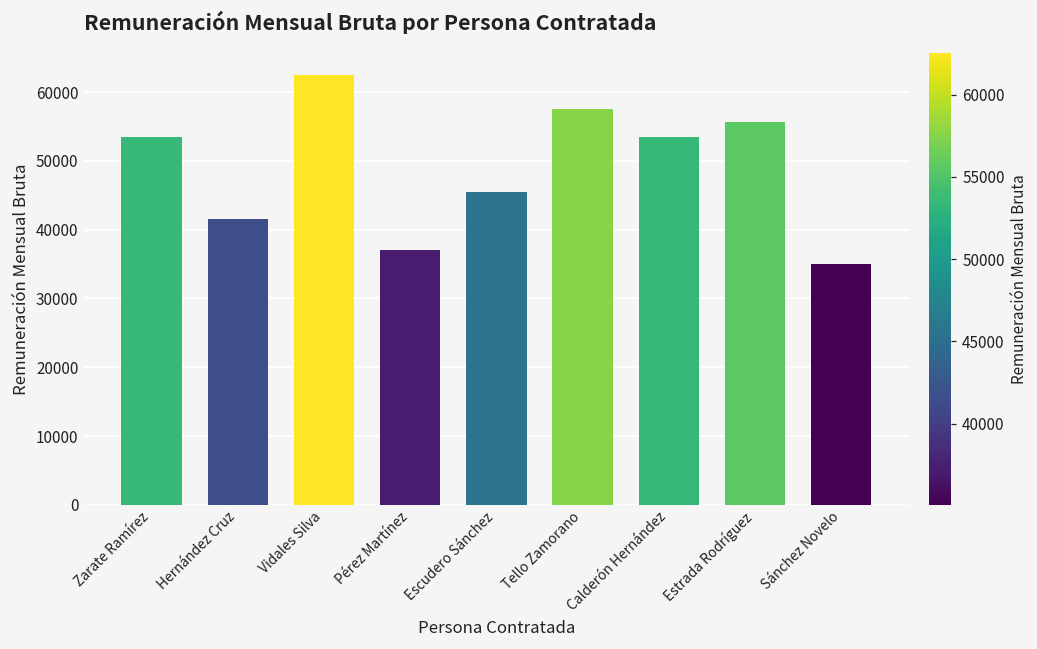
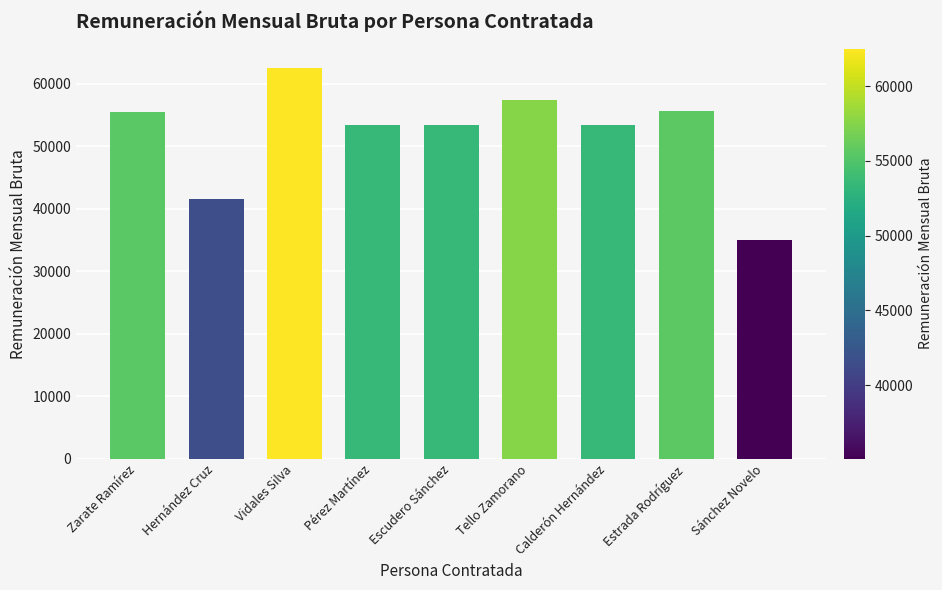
Zarate Ramírez: 53000 -> 55000
Pérez Martínez: 37000 -> 53000
Escudero Sánchez: 46000 -> 53000
